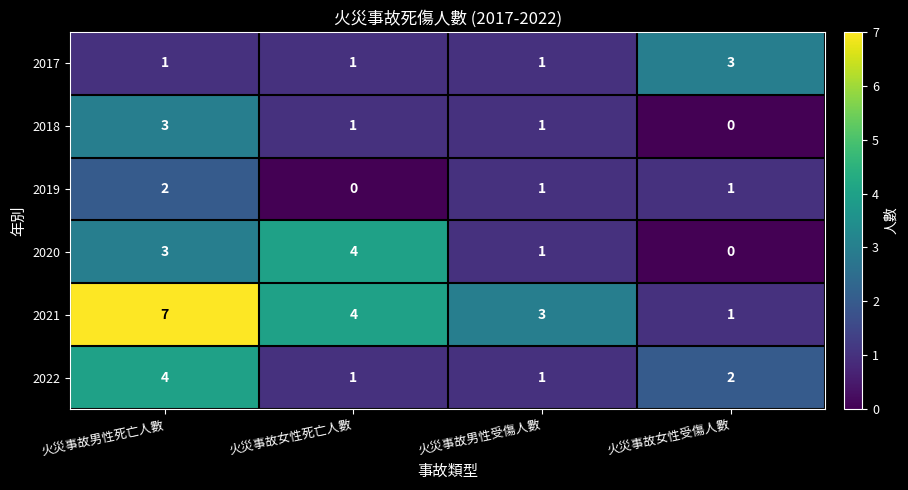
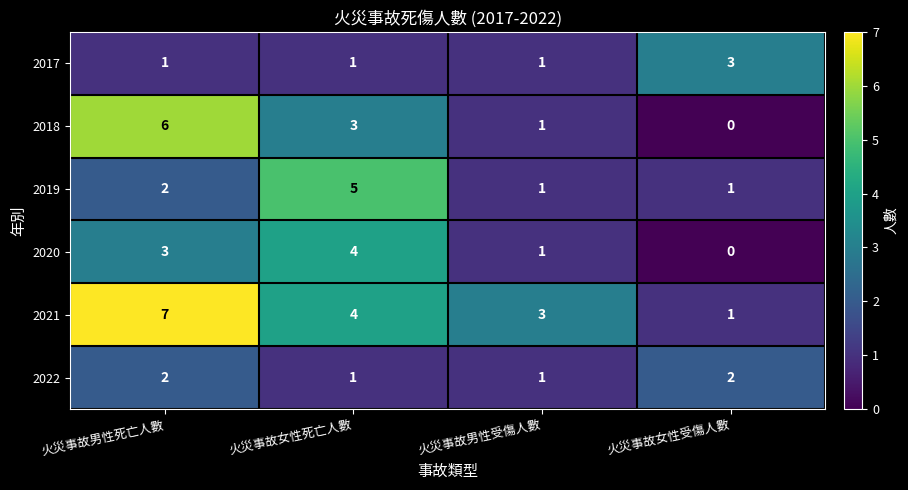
2018, 火災事故男性死亡人數: 3 -> 6
2018, 火災事故女性死亡人數: 1 -> 3
2019, 火災事故女性死亡人數: 0 -> 5
2022, 火災事故男性死亡人數: 4 -> 2
